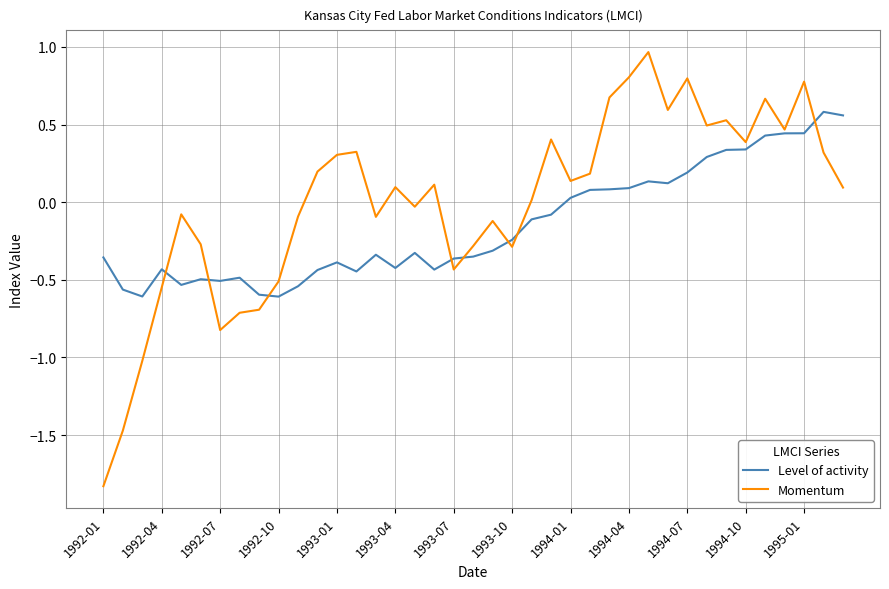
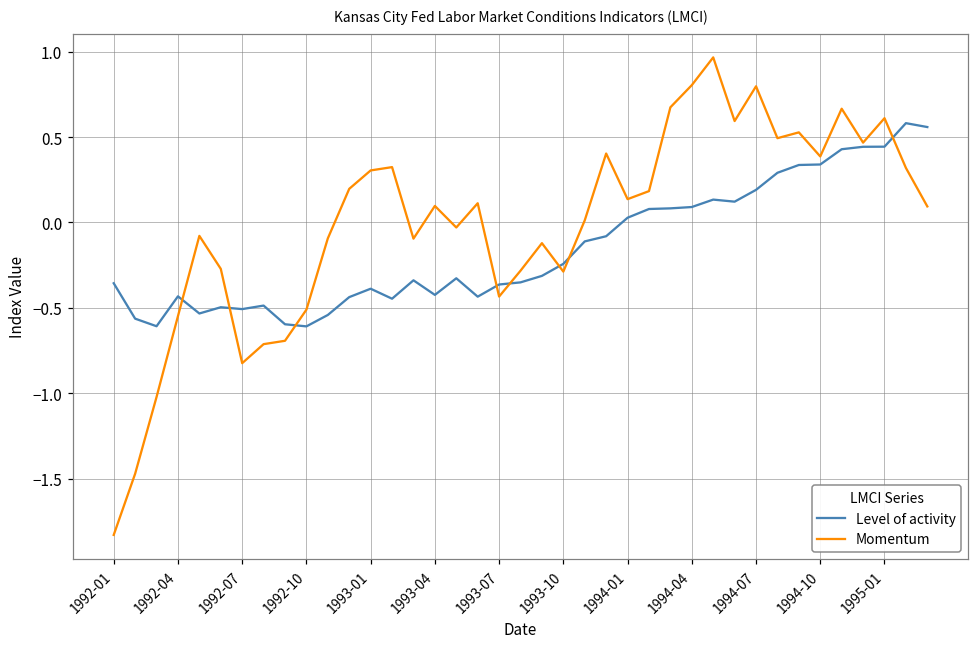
Momentum, 1995-01: 0.78 -> 0.61
